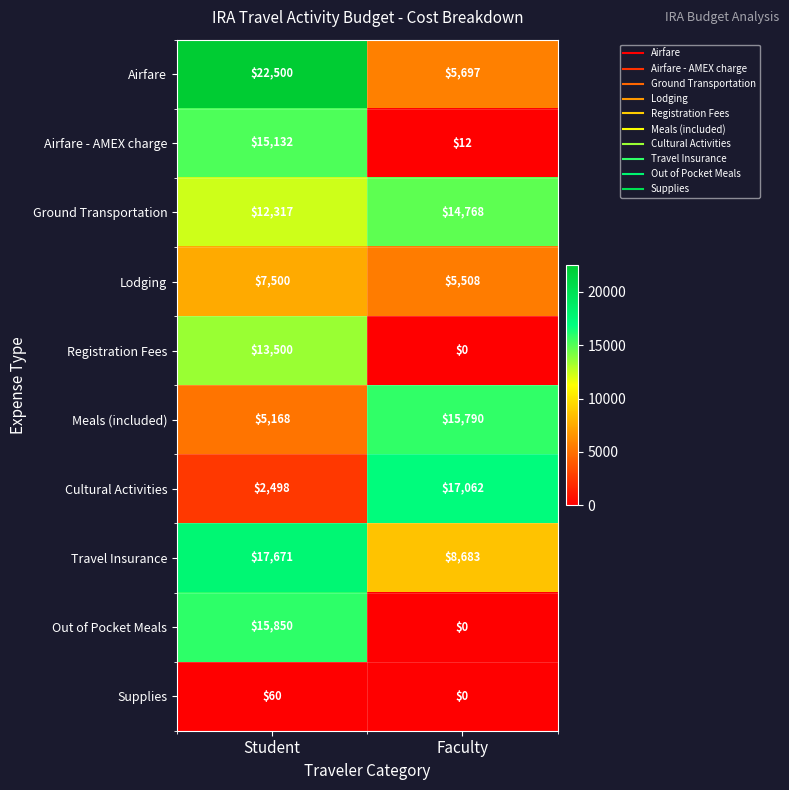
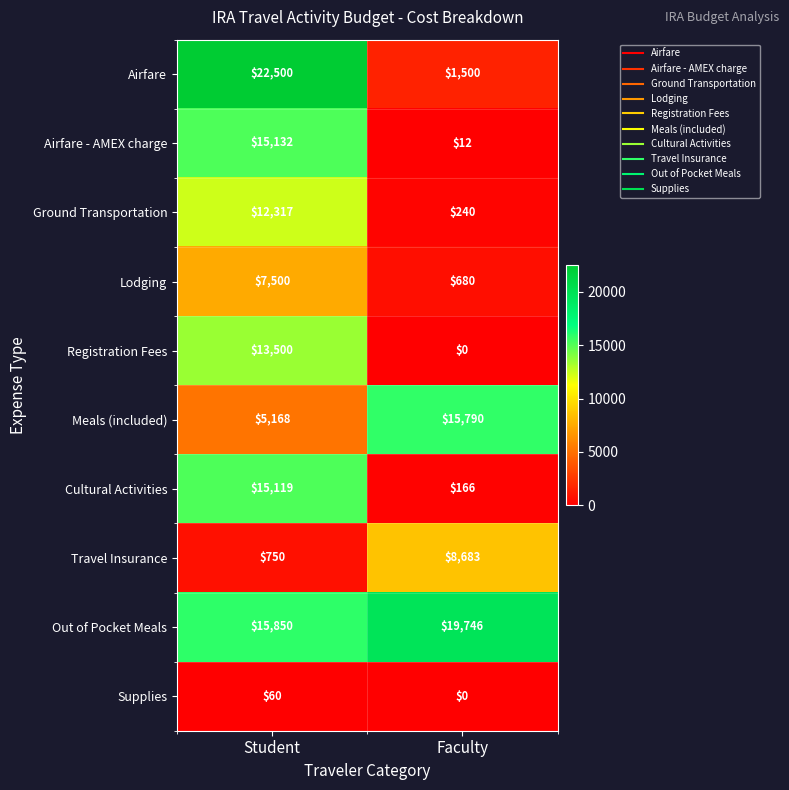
Airfare, Faculty: $5,697 -> $1,500
Ground Transportation, Faculty: $14,768 -> $240
Lodging, Faculty: $5,508 -> $680
Cultural Activities, Student: $2,498 -> $15,119
Cultural Activities, Faculty: $17,062 -> $166
Travel Insurance, Student: $17,671 -> $750
Out of Pocket Meals, Faculty: $0 -> $19,746
